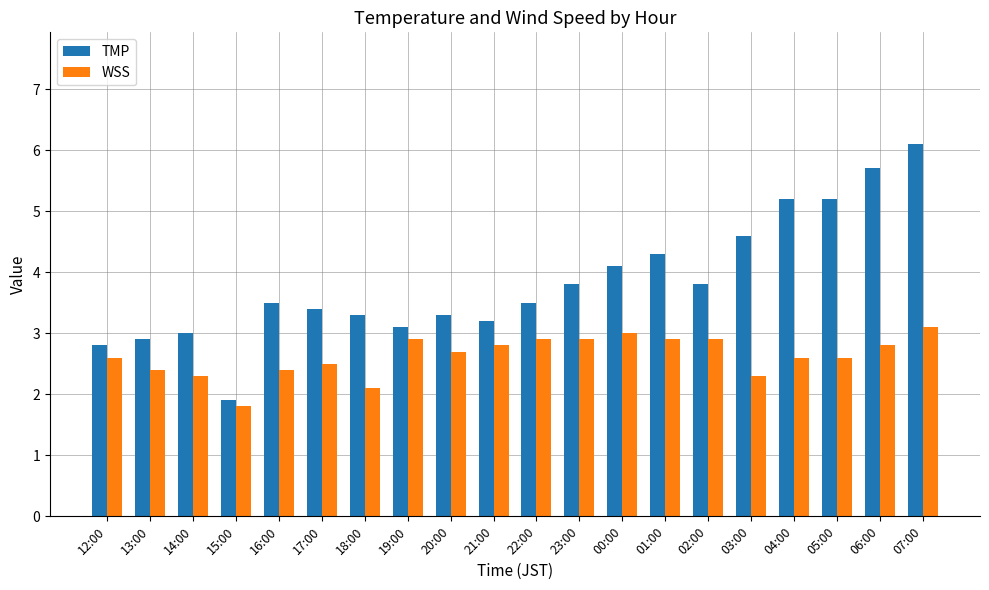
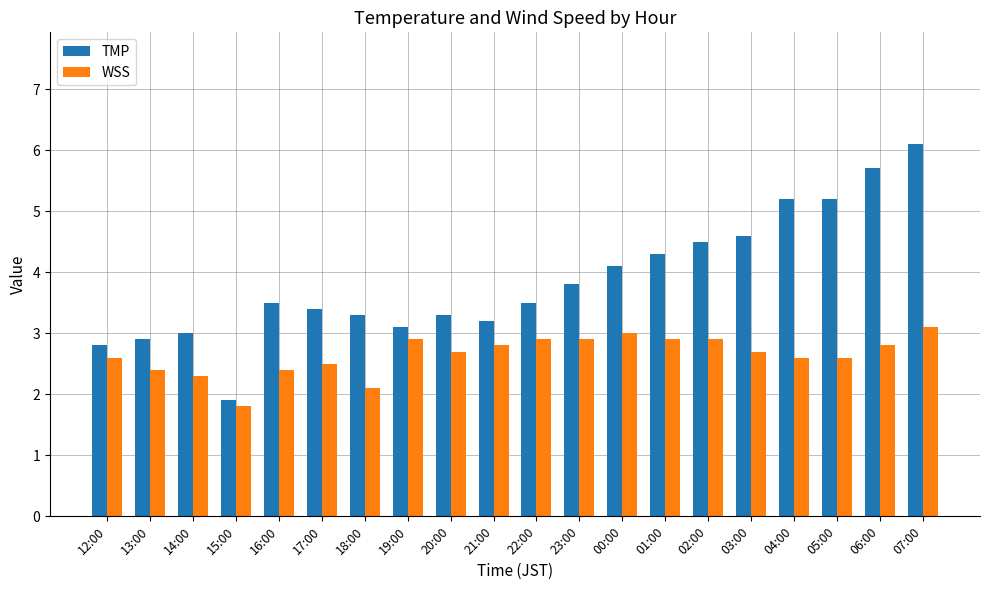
TMP, 02:00: 3.8 -> 4.5
WSS, 03:00: 2.3 -> 2.7
